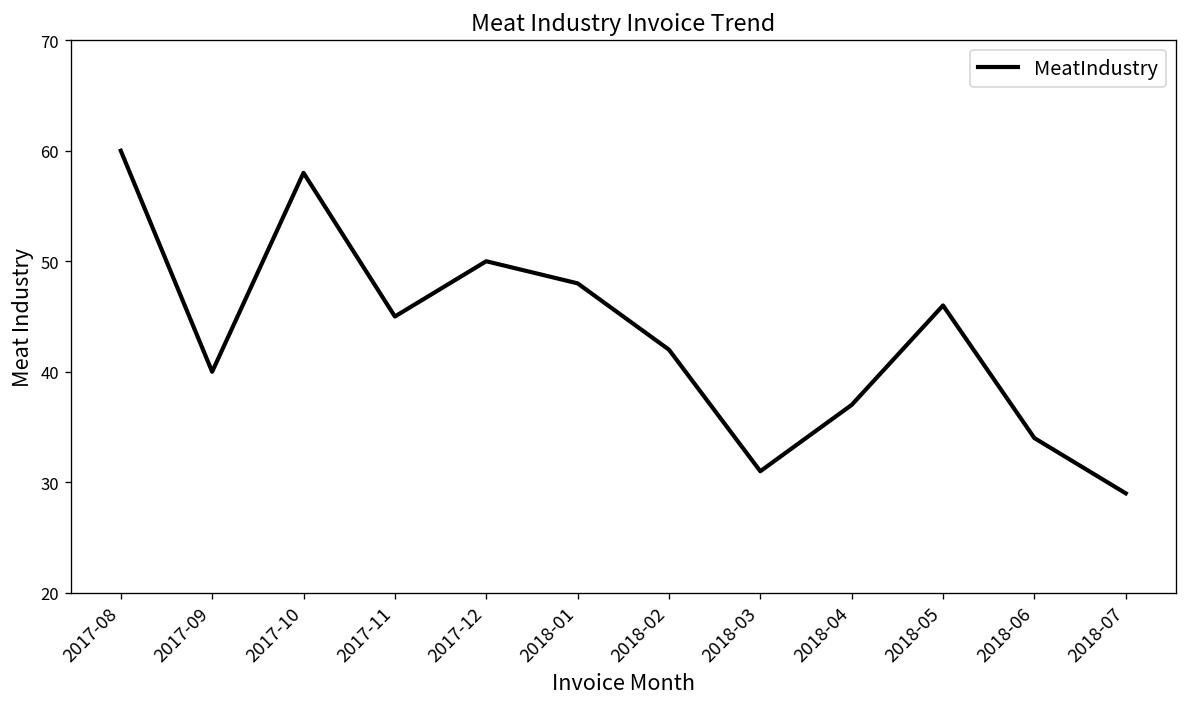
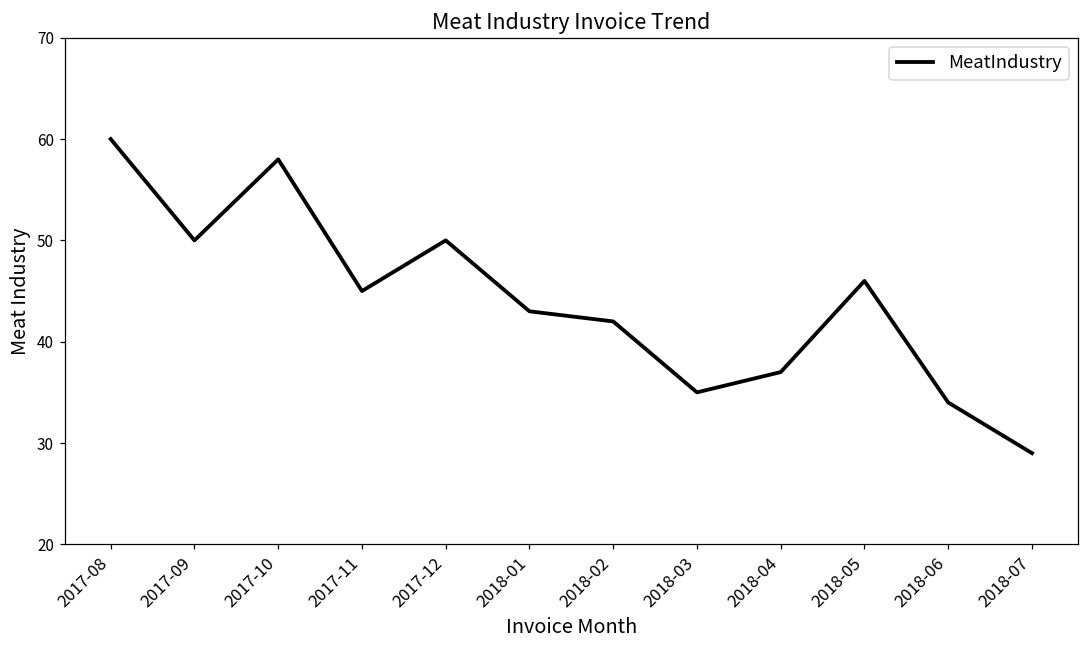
2017-09: 40 -> 50
2018-01: 48 -> 43
2018-03: 31 -> 35
